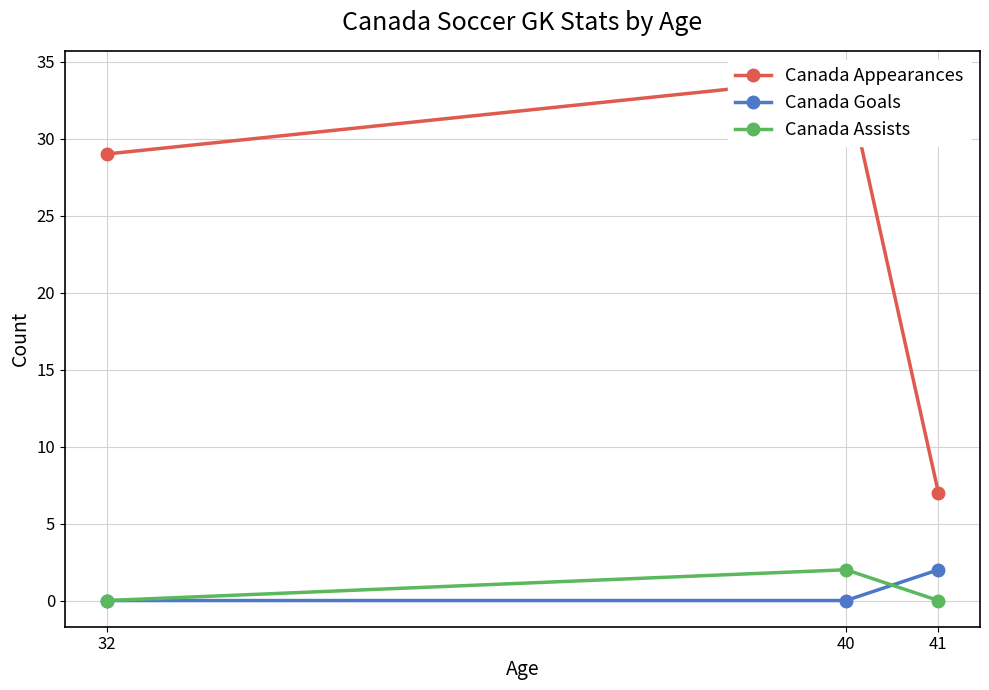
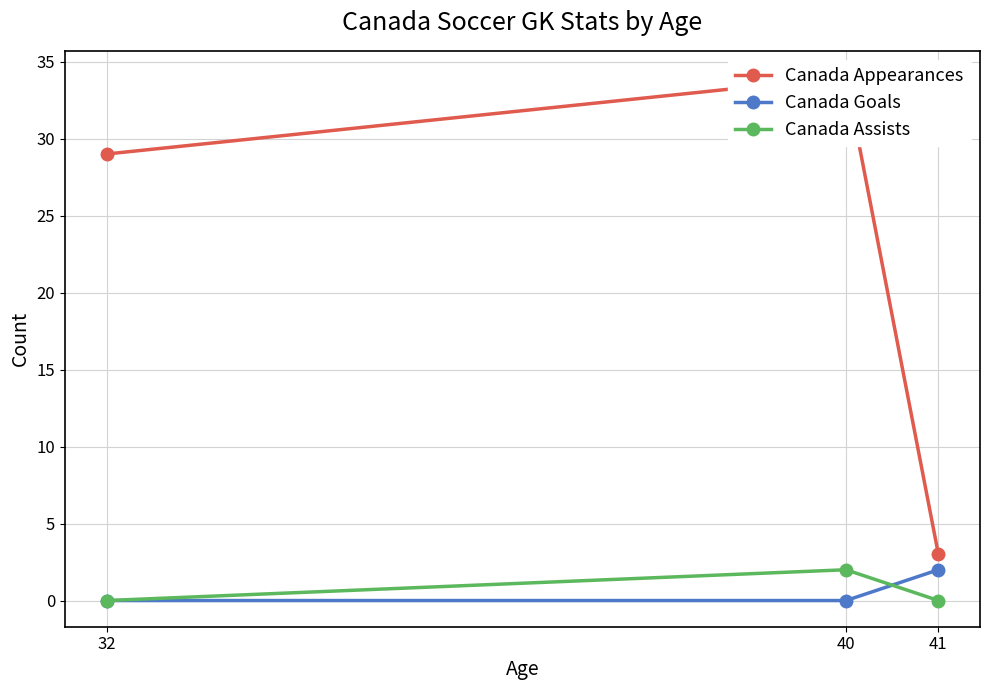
Canada Appearances, 41: 7 -> 3
